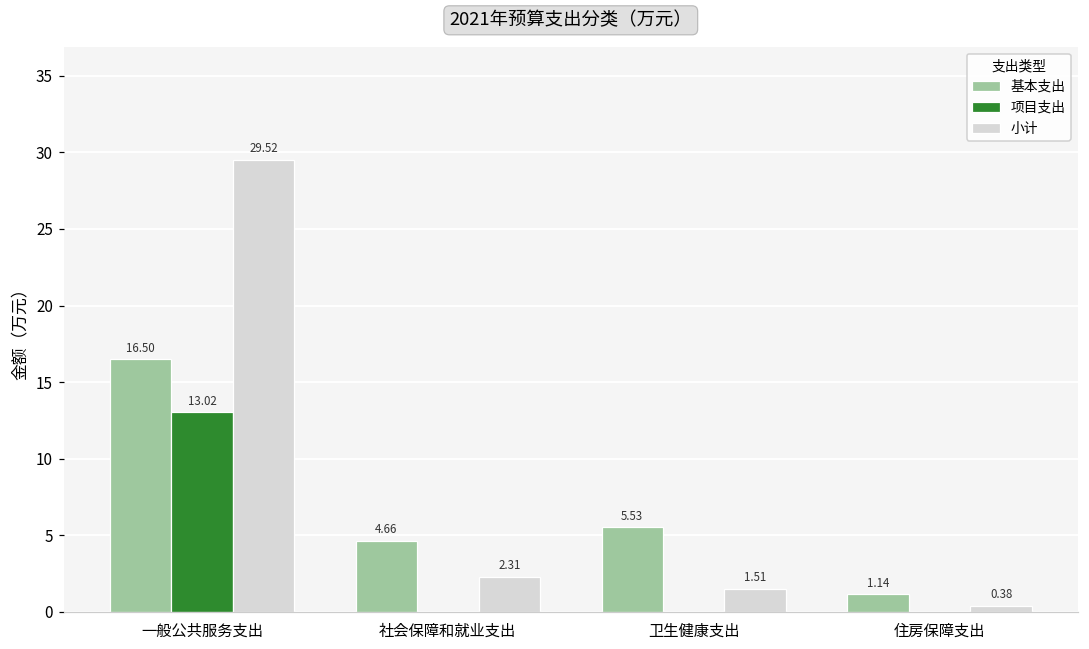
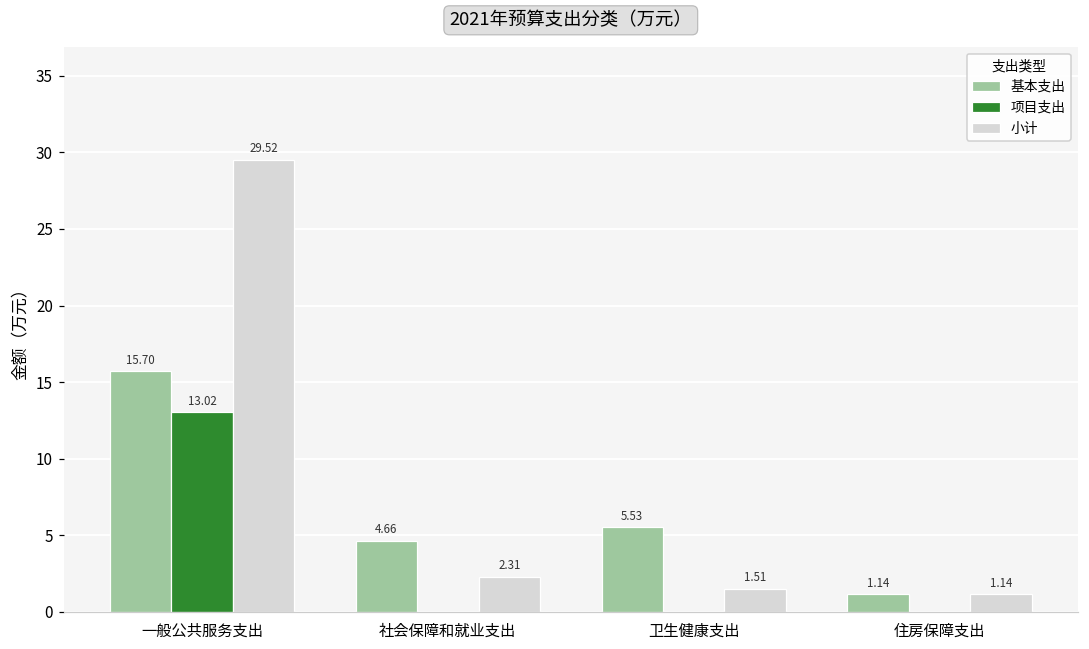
基本支出, 一般公共服务支出: 16.50 -> 15.70
小计, 住房保障支出: 0.38 -> 1.14
